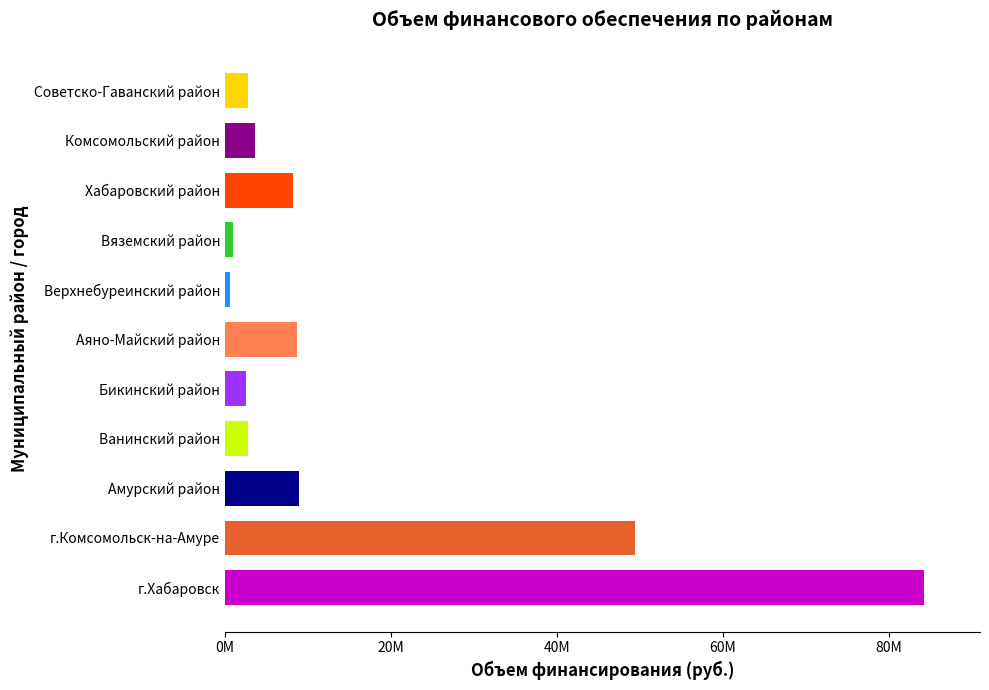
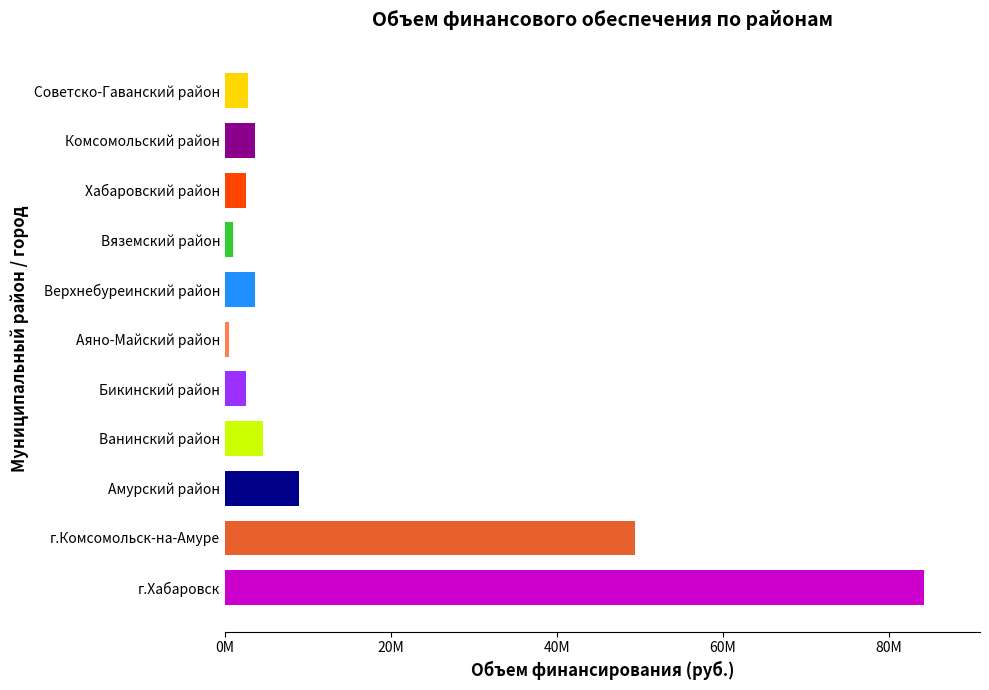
Хабаровский район: 8000000 -> 2000000
Верхнебуреинский район: 1000000 -> 4000000
Аяно-Майский район: 9000000 -> 0
Ванинский район: 3000000 -> 5000000
